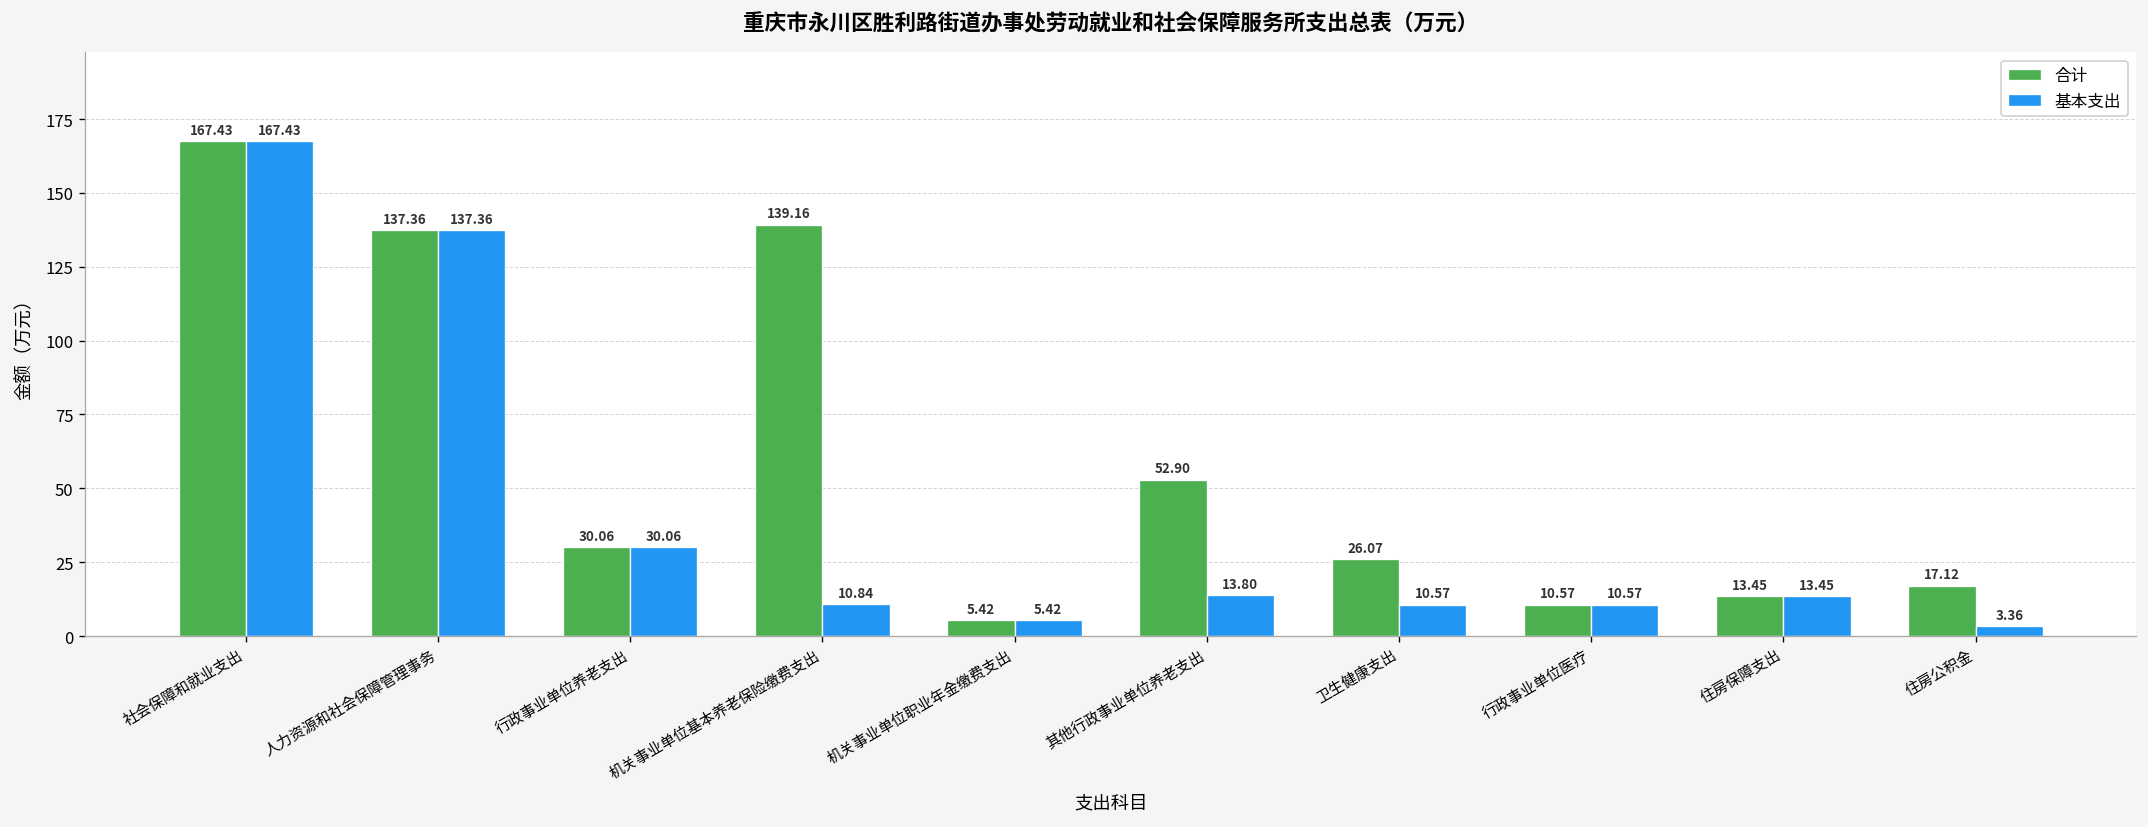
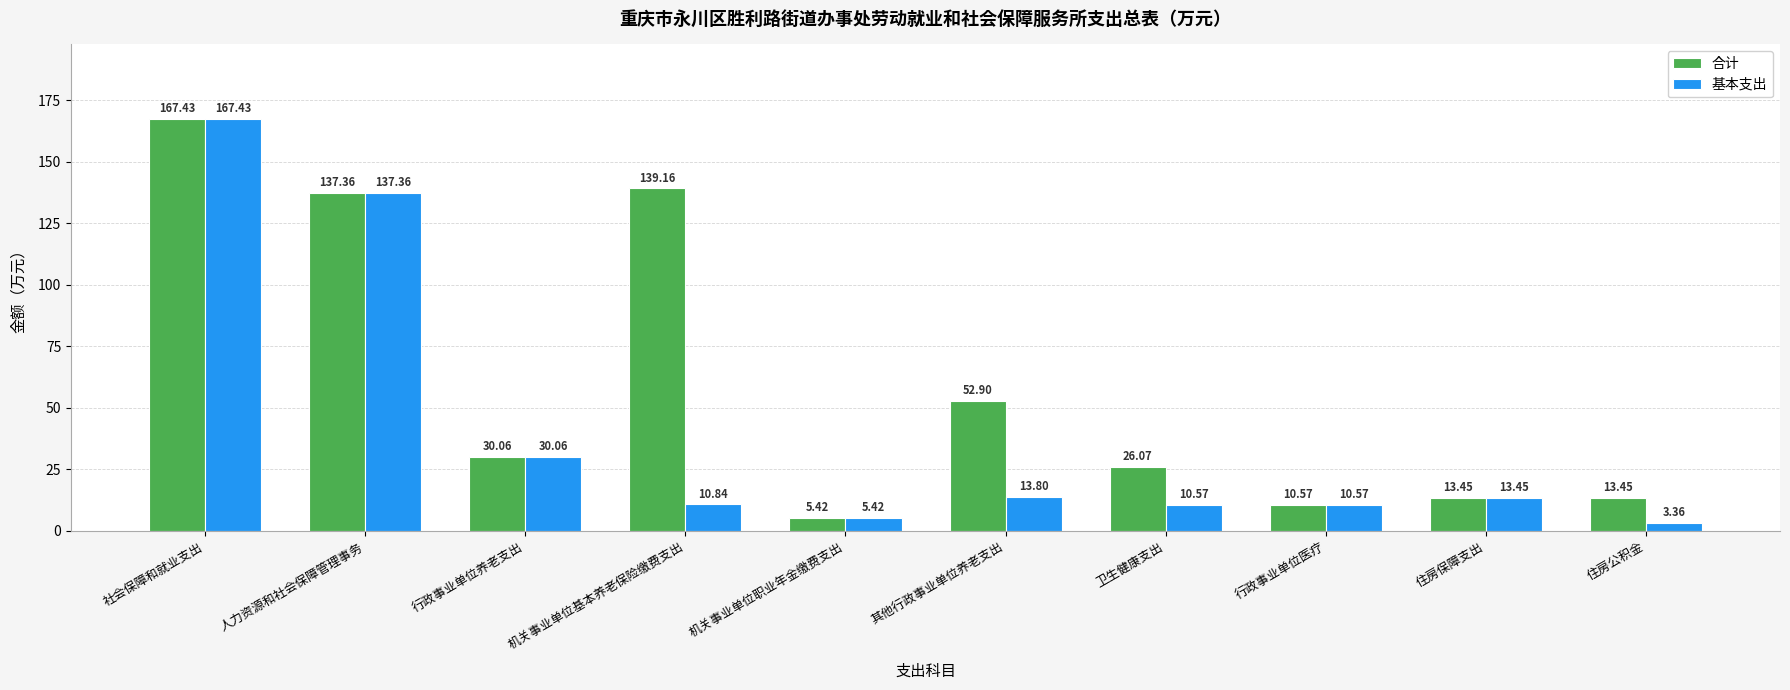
合计, 住房公积金: 17.12 -> 13.45
